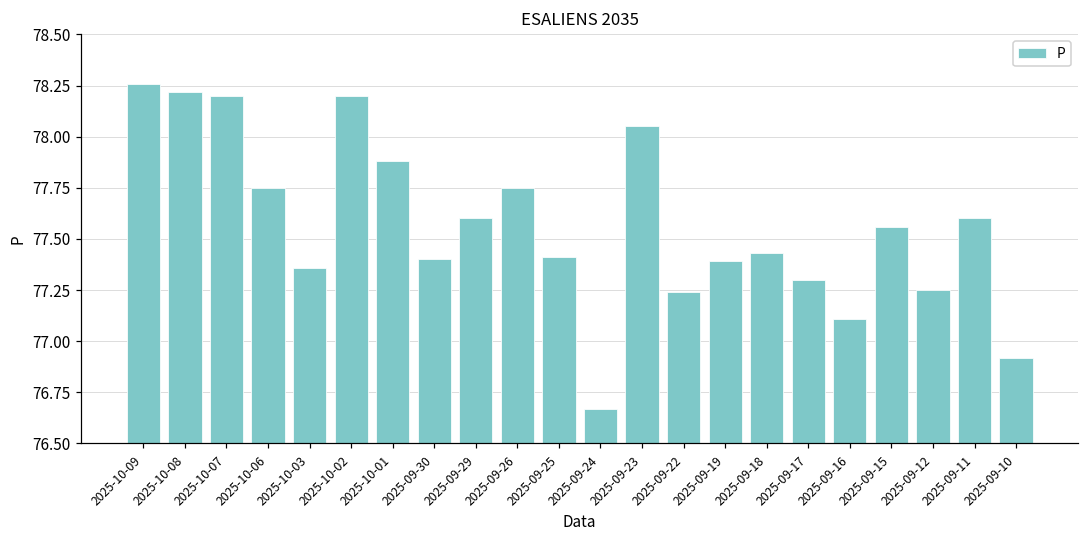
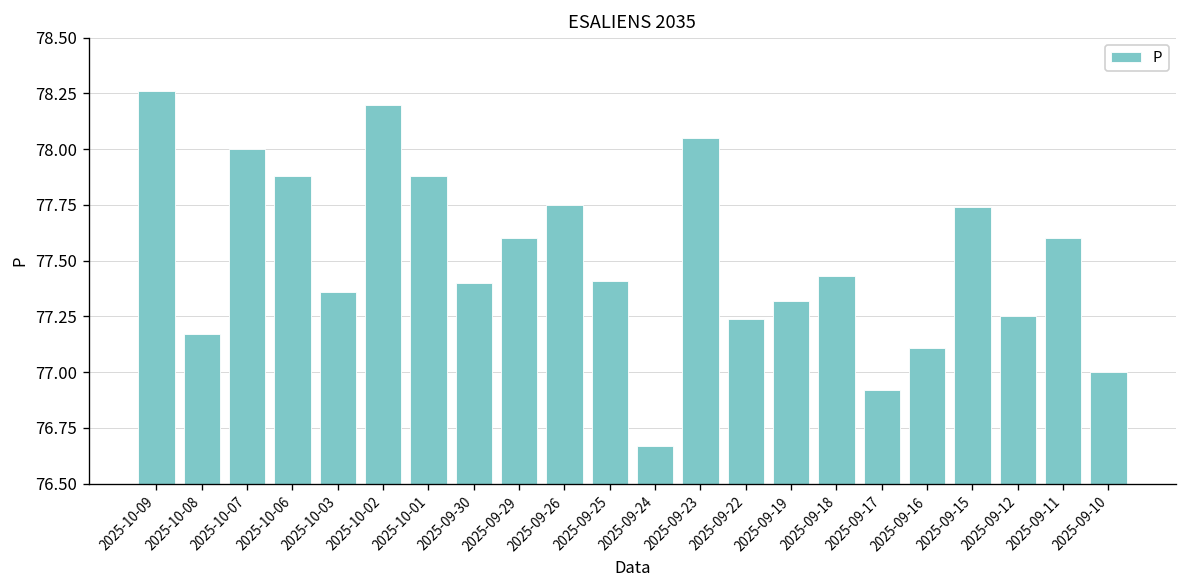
2025-10-08: 78.22 -> 77.17
2025-10-07: 78.2 -> 78.0
2025-10-06: 77.75 -> 77.88
2025-09-19: 77.39 -> 77.32
2025-09-17: 77.30 -> 76.92
2025-09-15: 77.56 -> 77.74
2025-09-10: 76.92 -> 77.00
